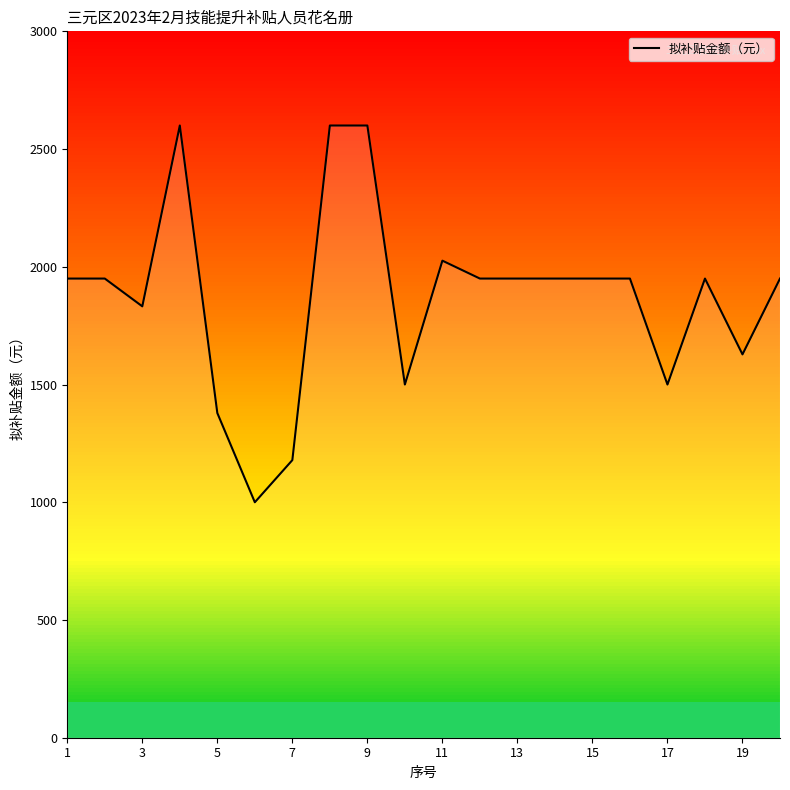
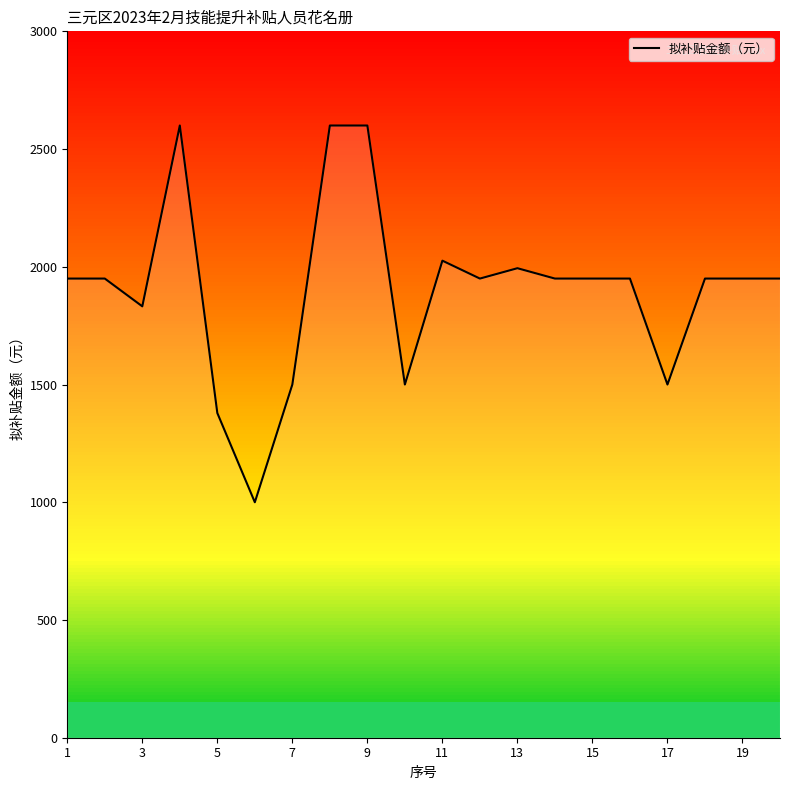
7: 1180 -> 1500
13: 1950 -> 1990
19: 1630 -> 1950
